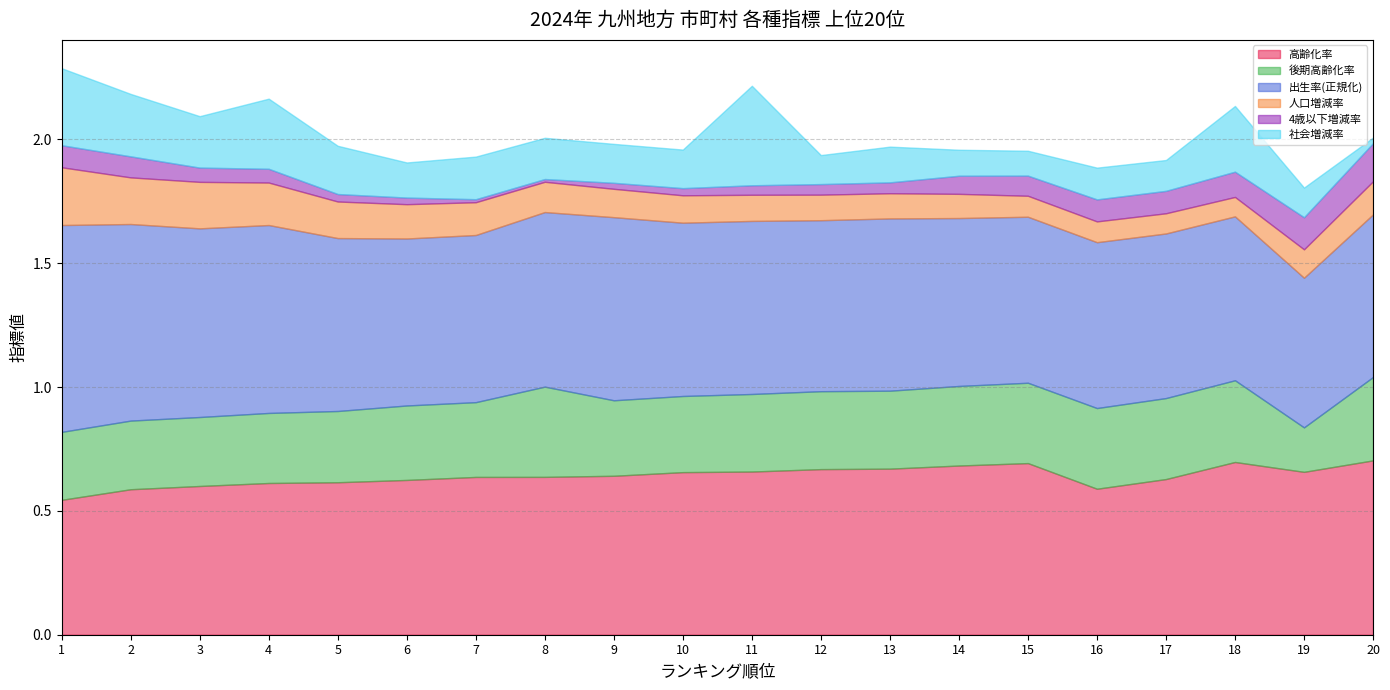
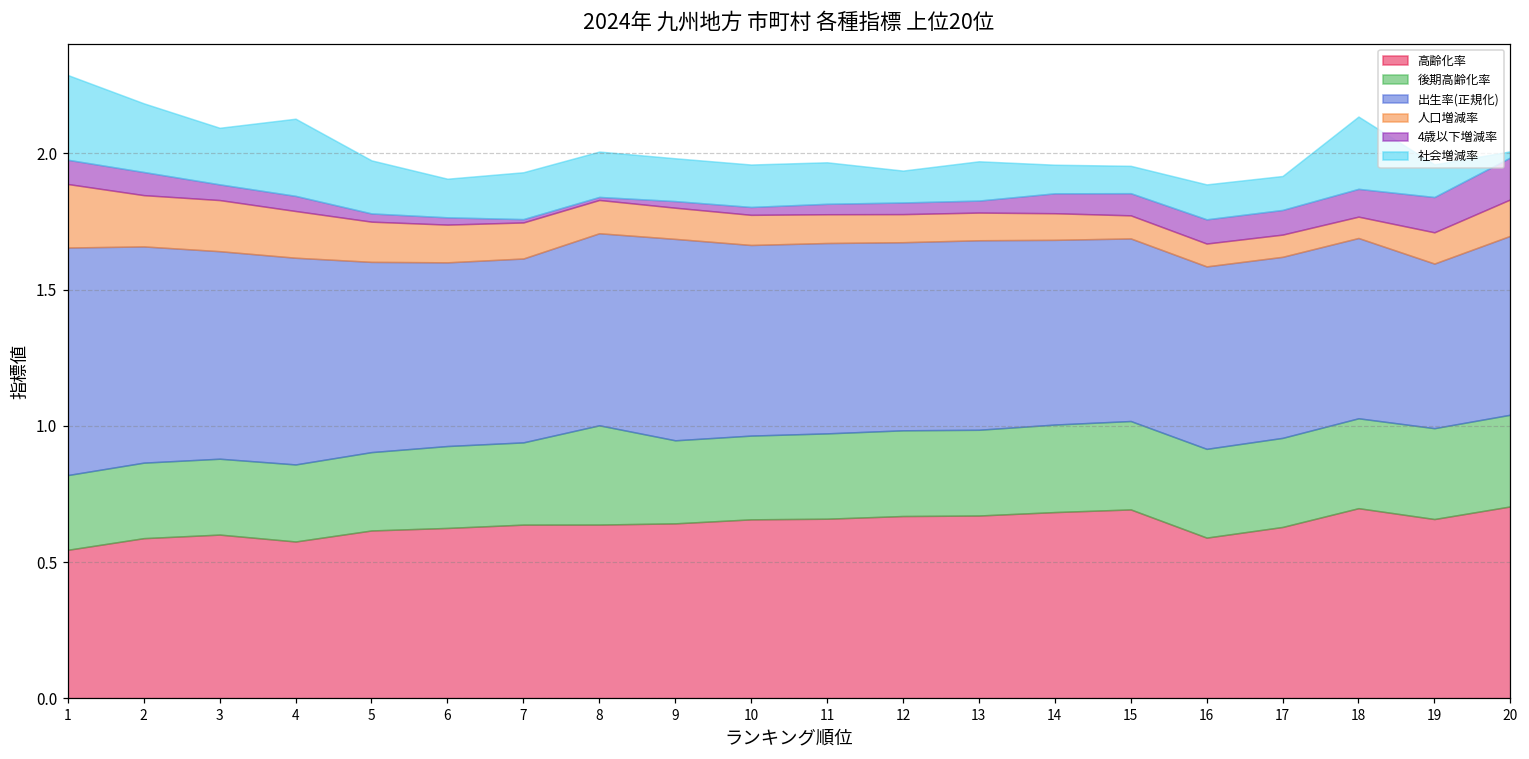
高齢化率, 4: 0.61 -> 0.58
社会増減率, 11: 0.40 -> 0.15
後期高齢化率, 19: 0.18 -> 0.33
